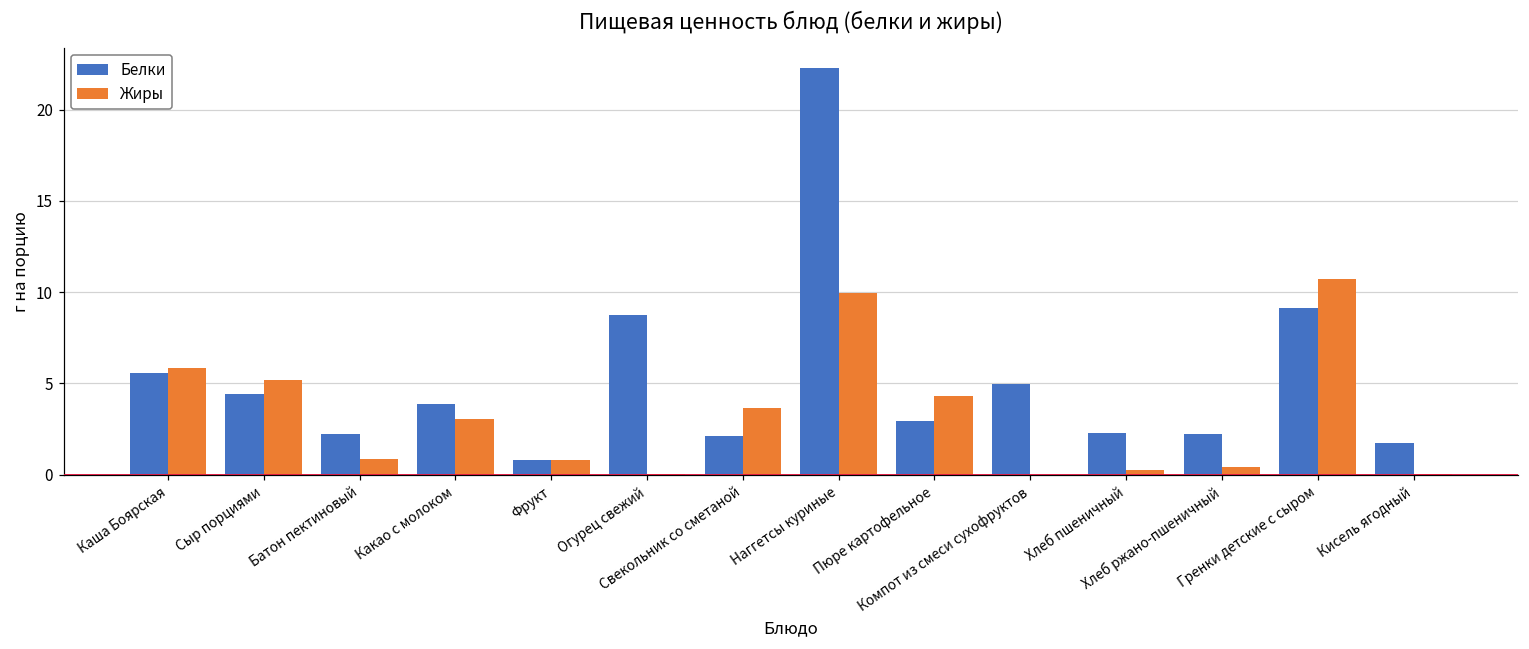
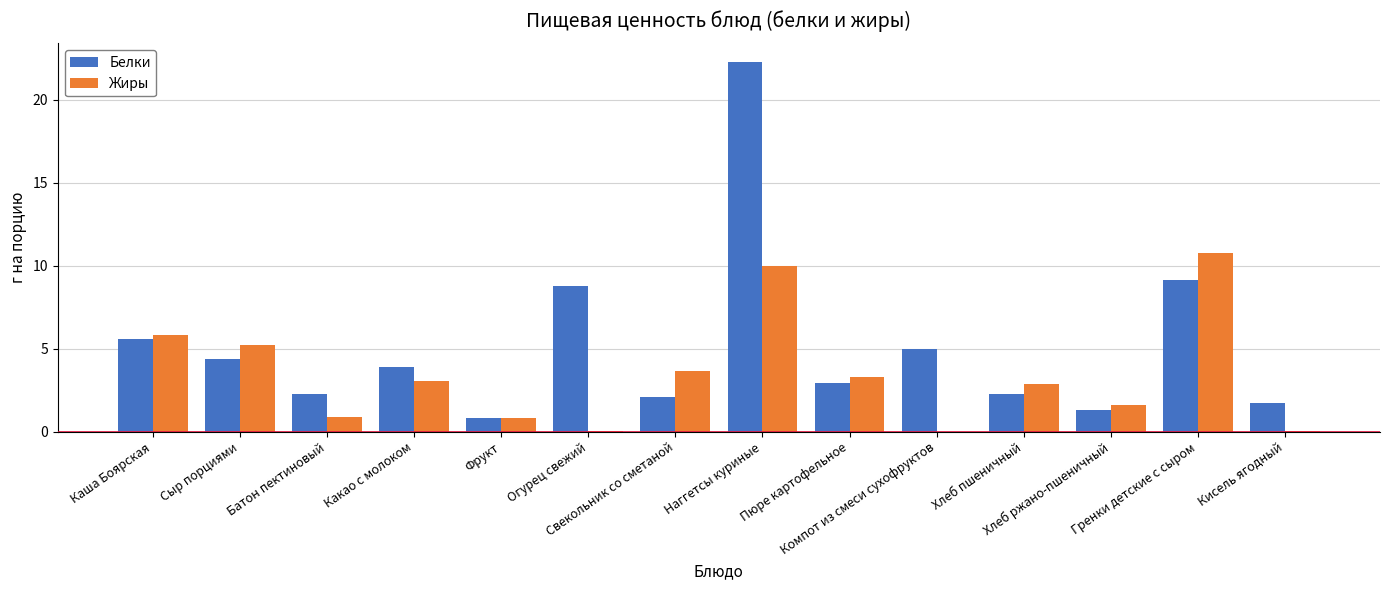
Жиры, Пюре картофельное: 4.3 -> 3.3
Жиры, Хлеб пшеничный: 0.2 -> 2.9
Белки, Хлеб ржано-пшеничный: 2.2 -> 1.3
Жиры, Хлеб ржано-пшеничный: 0.4 -> 1.6
